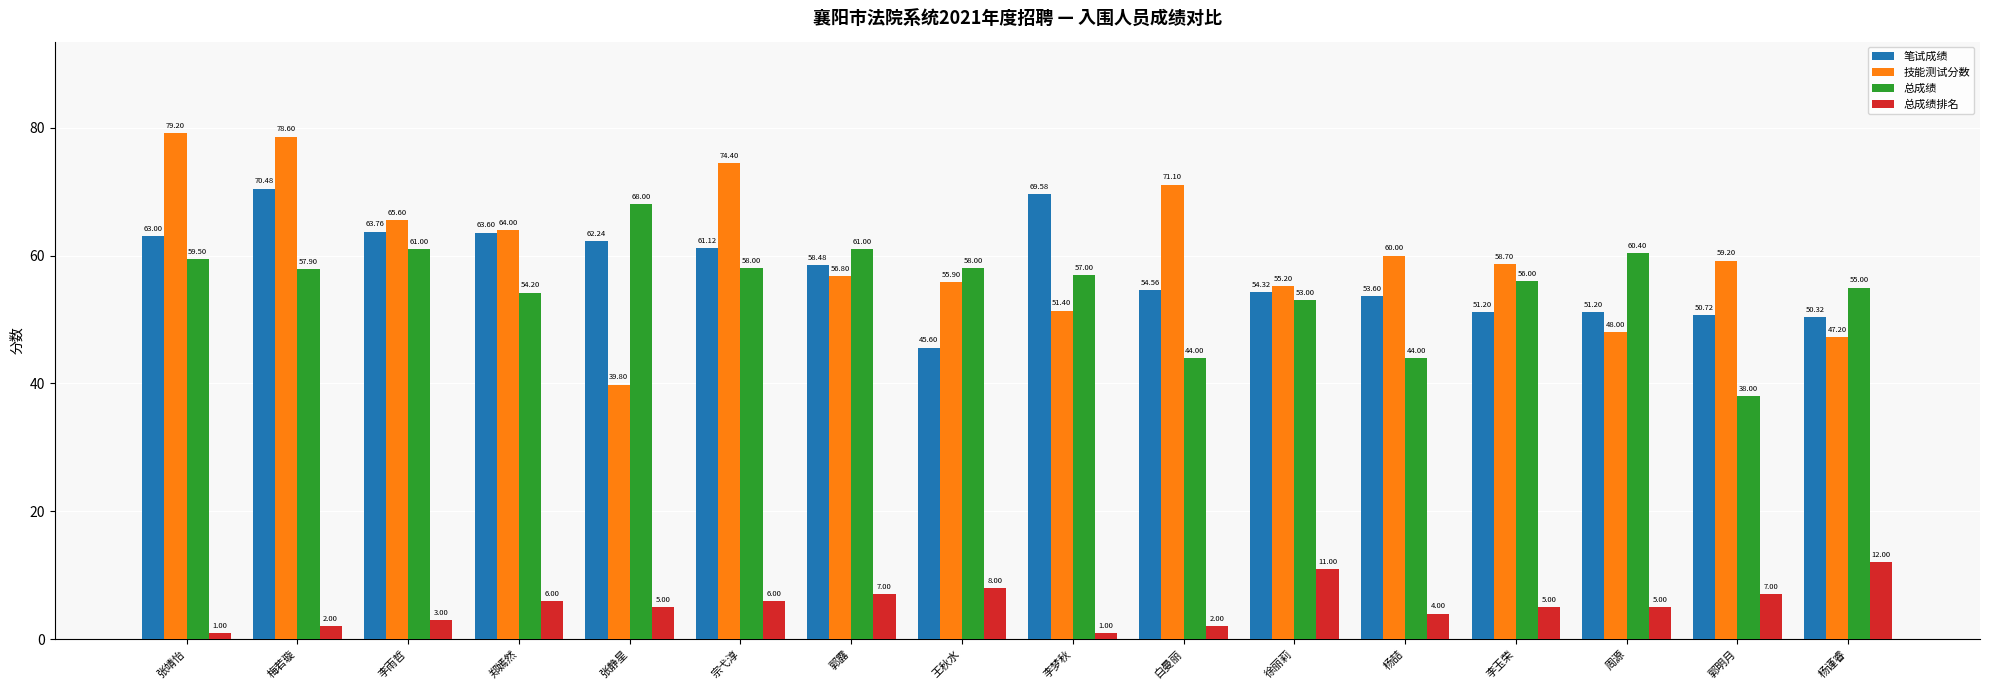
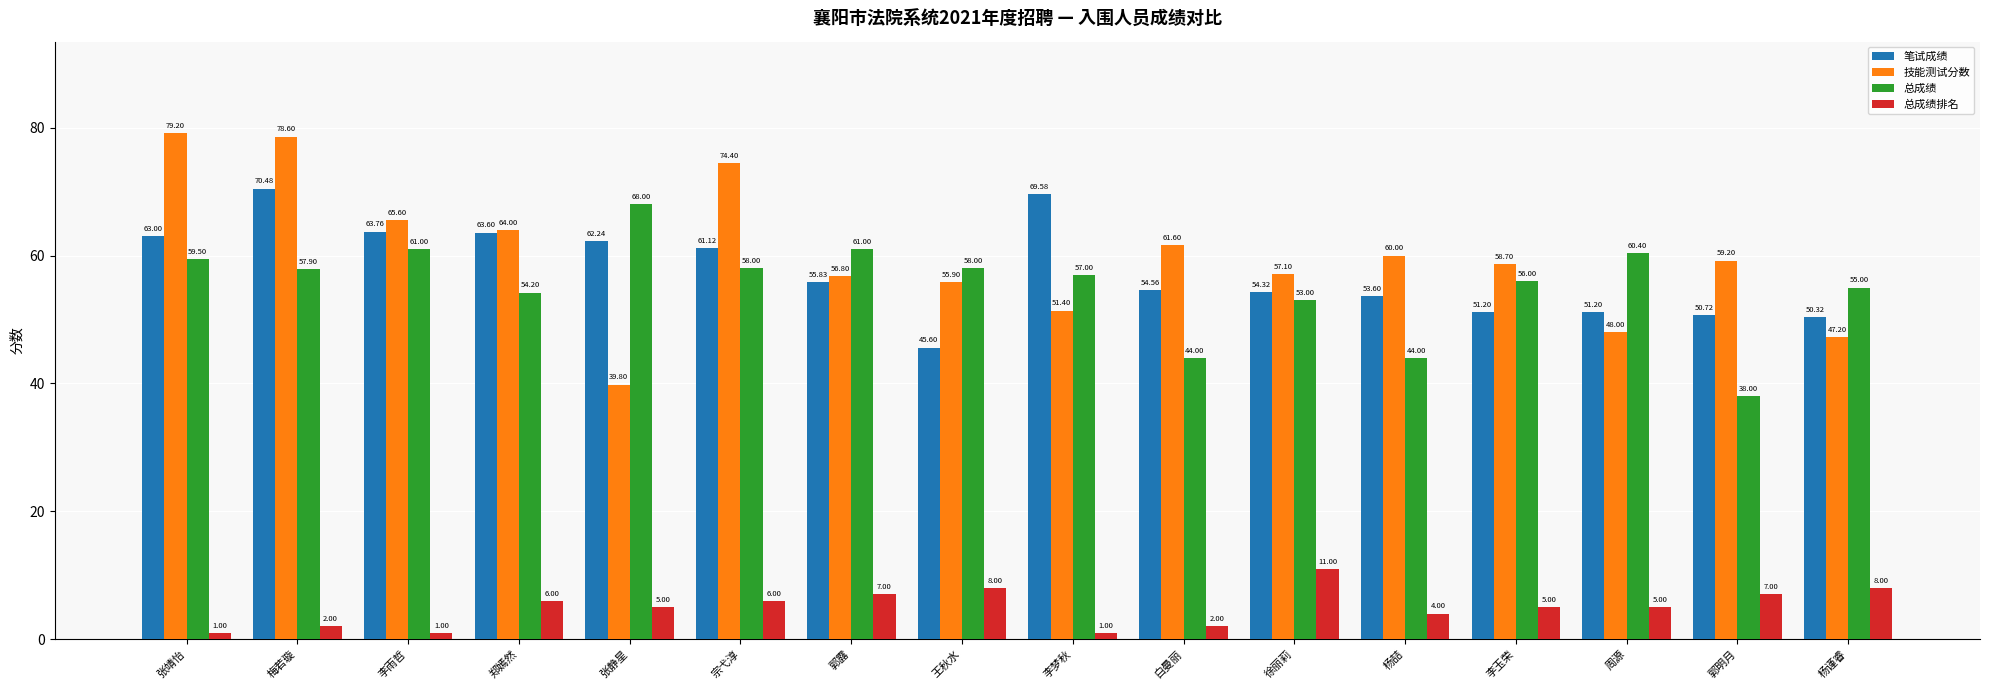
总成绩排名, 李雨哲: 3.00 -> 1.00
笔试成绩, 郭露: 58.48 -> 55.83
技能测试分数, 白曼丽: 71.10 -> 61.60
技能测试分数, 徐丽莉: 55.20 -> 57.10
总成绩排名, 杨谨睿: 12.00 -> 8.00
